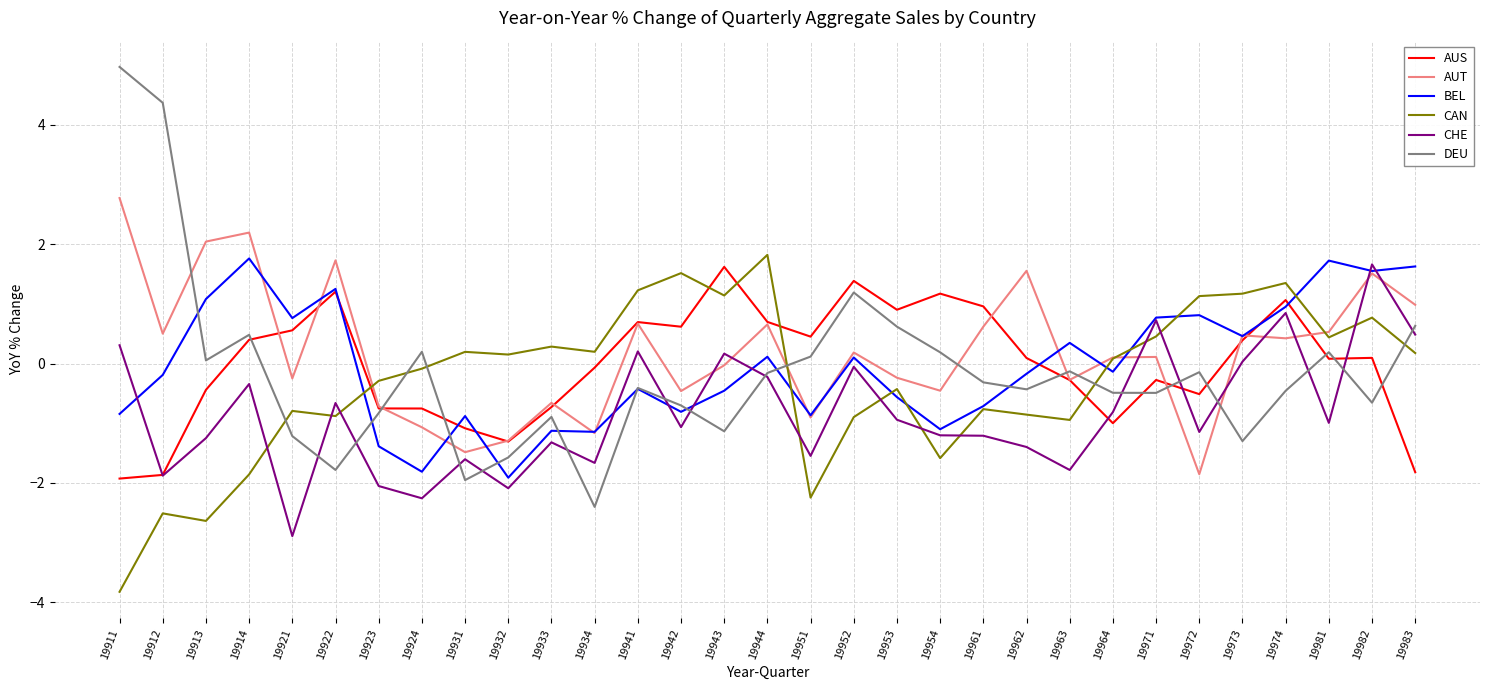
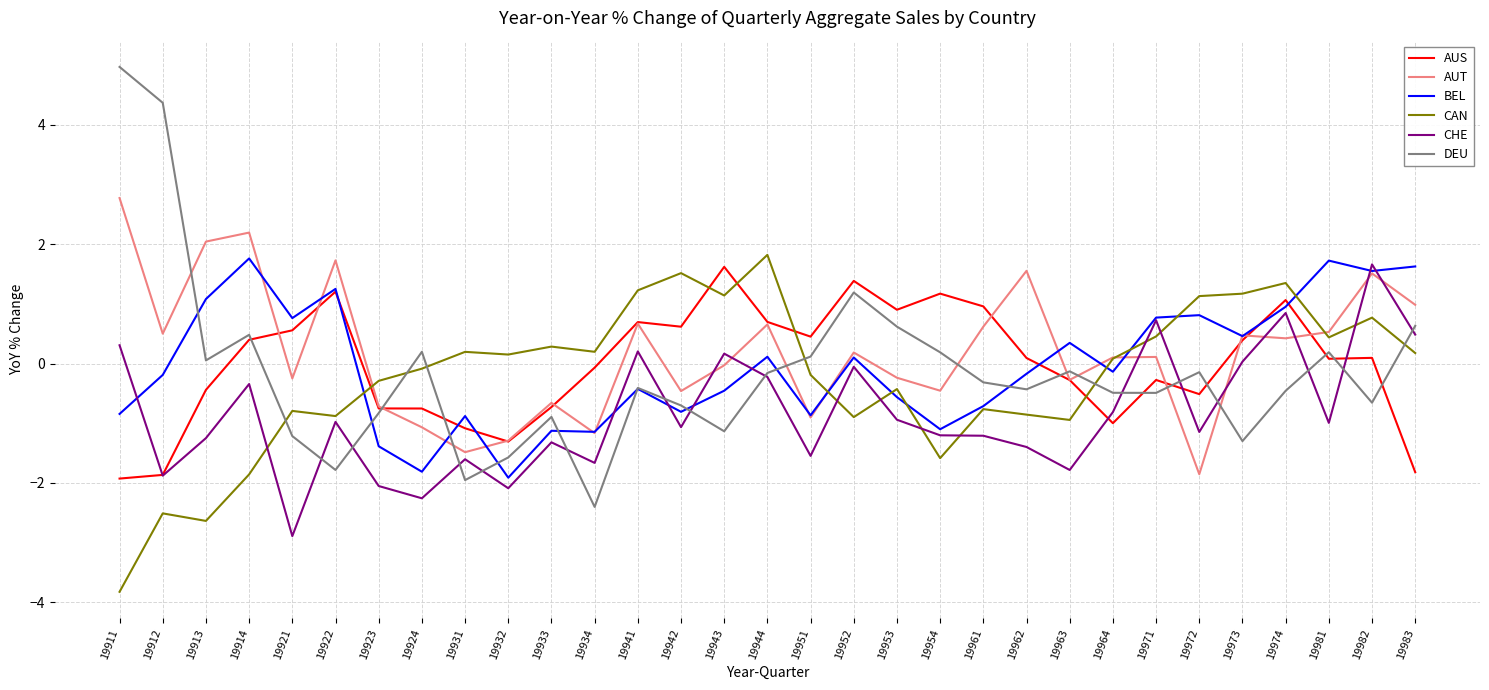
CHE, 19922: -0.7 -> -1.0
CAN, 19951: -2.2 -> -0.2
